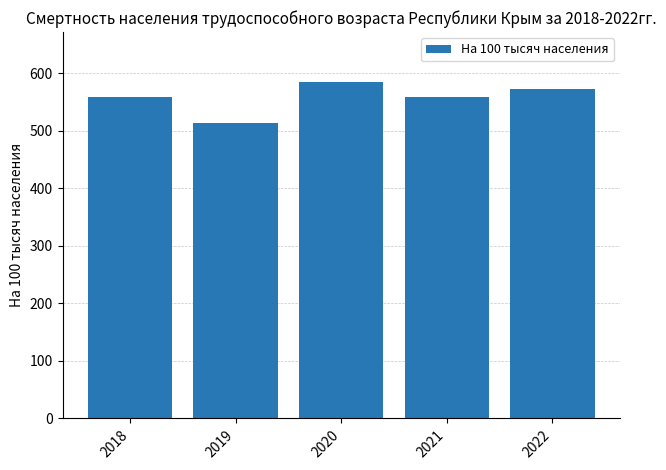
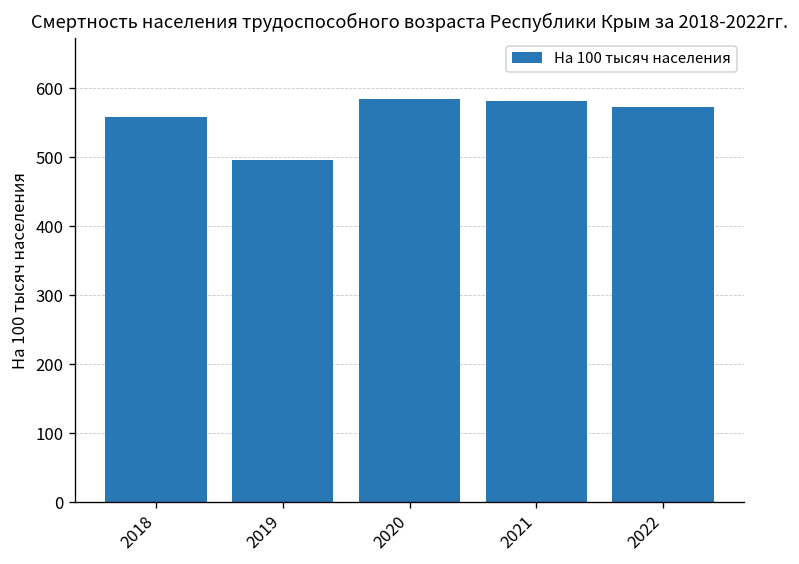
2019: 510 -> 500
2021: 560 -> 580
